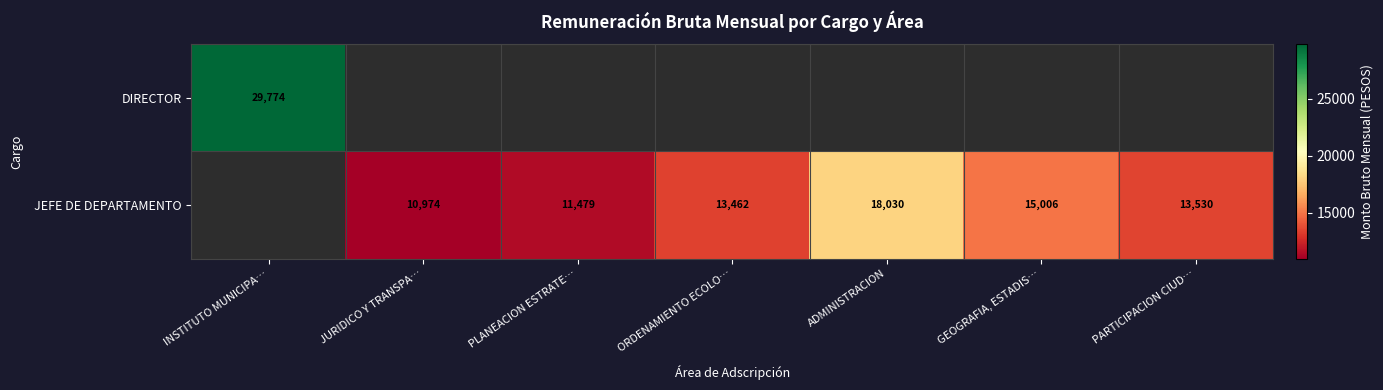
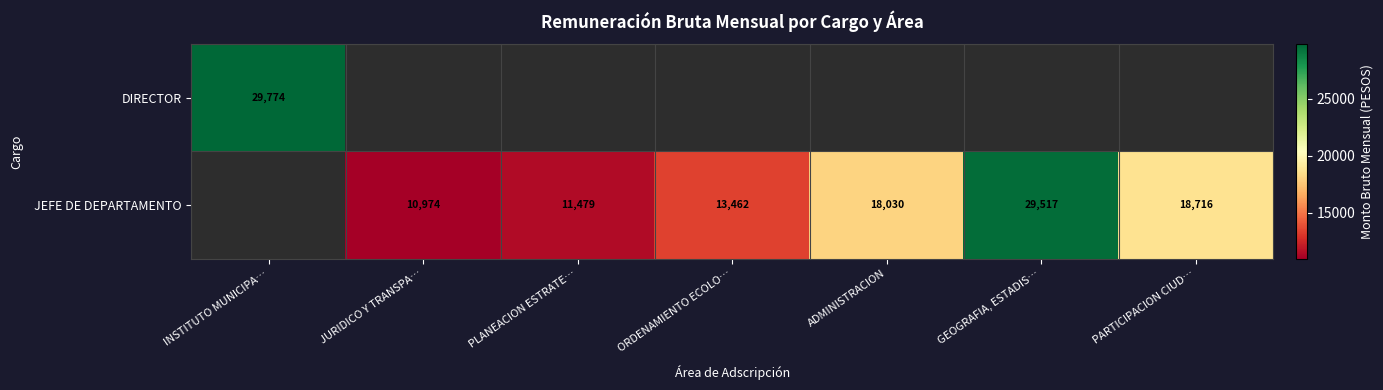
JEFE DE DEPARTAMENTO, GEOGRAFIA, ESTADIS…: 15,006 -> 29,517
JEFE DE DEPARTAMENTO, PARTICIPACION CIUD…: 13,530 -> 18,716
